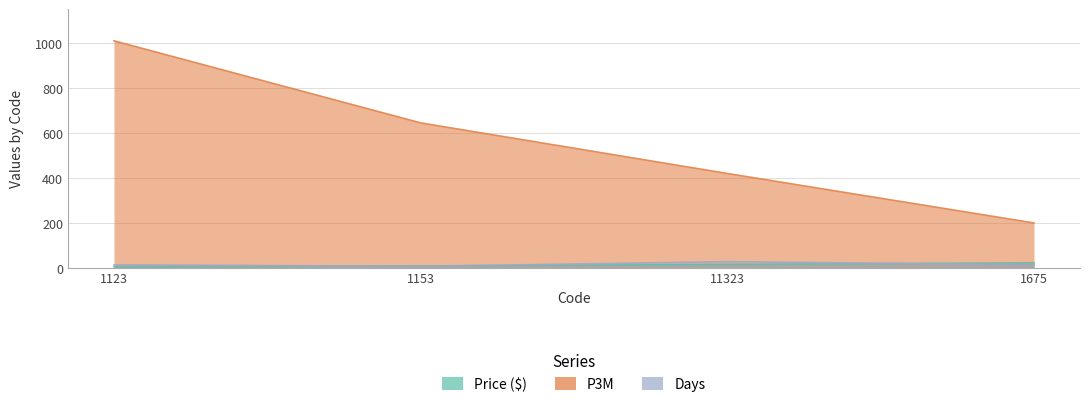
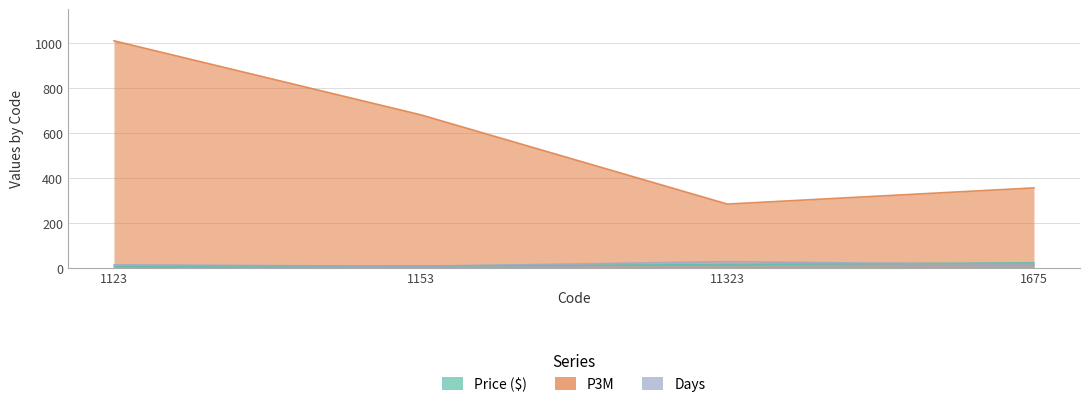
P3M, 1153: 650 -> 680
P3M, 11323: 420 -> 280
P3M, 1675: 200 -> 360
